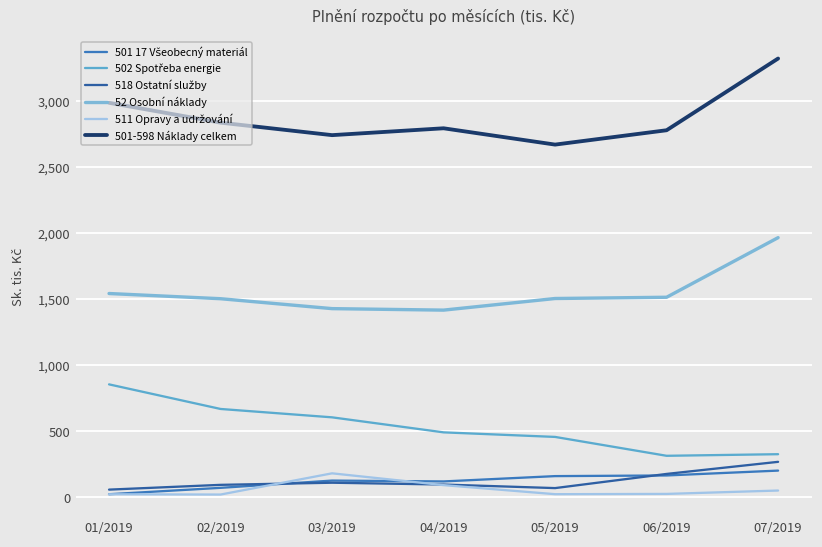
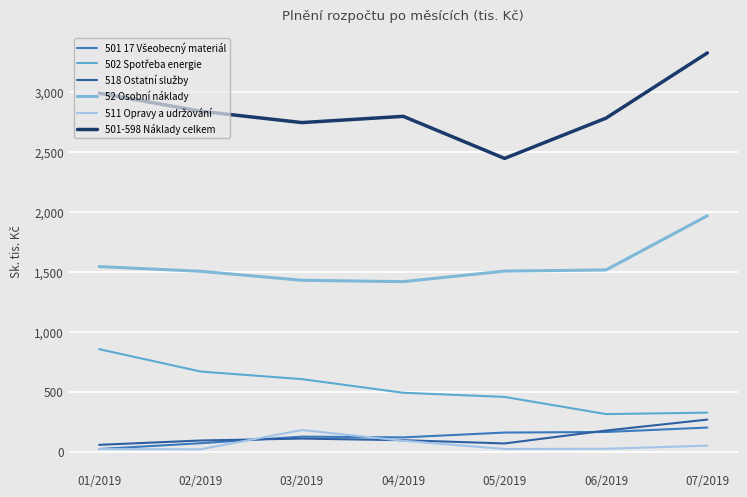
501-598 Náklady celkem, 05/2019: 2,670 -> 2,440
